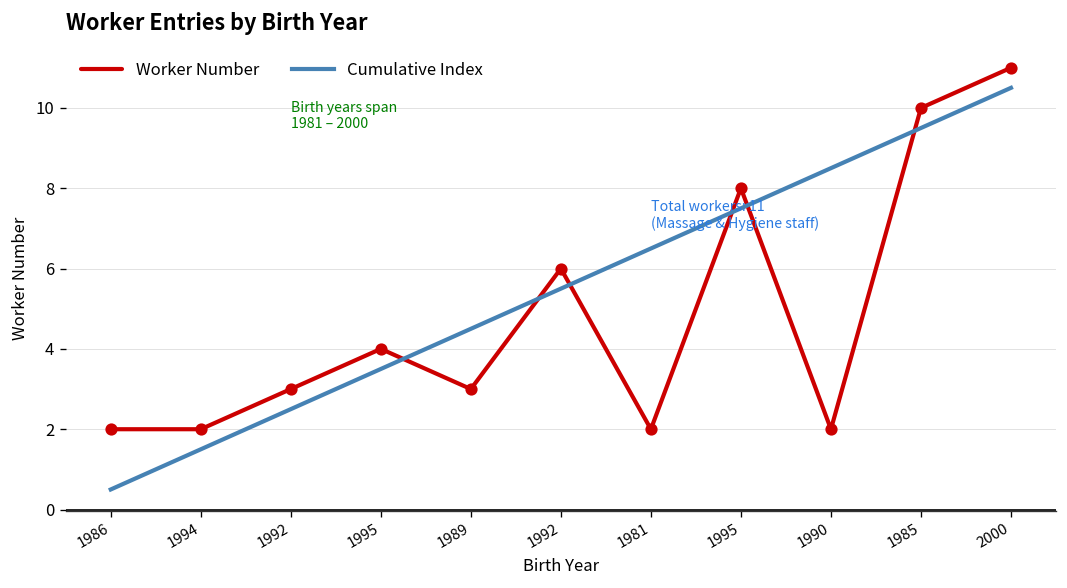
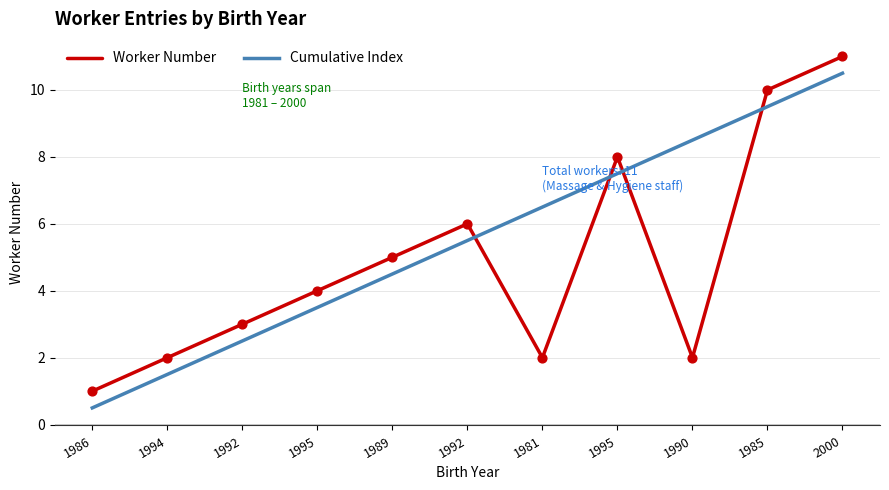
Worker Number, 1986: 2 -> 1
Worker Number, 1989: 3 -> 5
